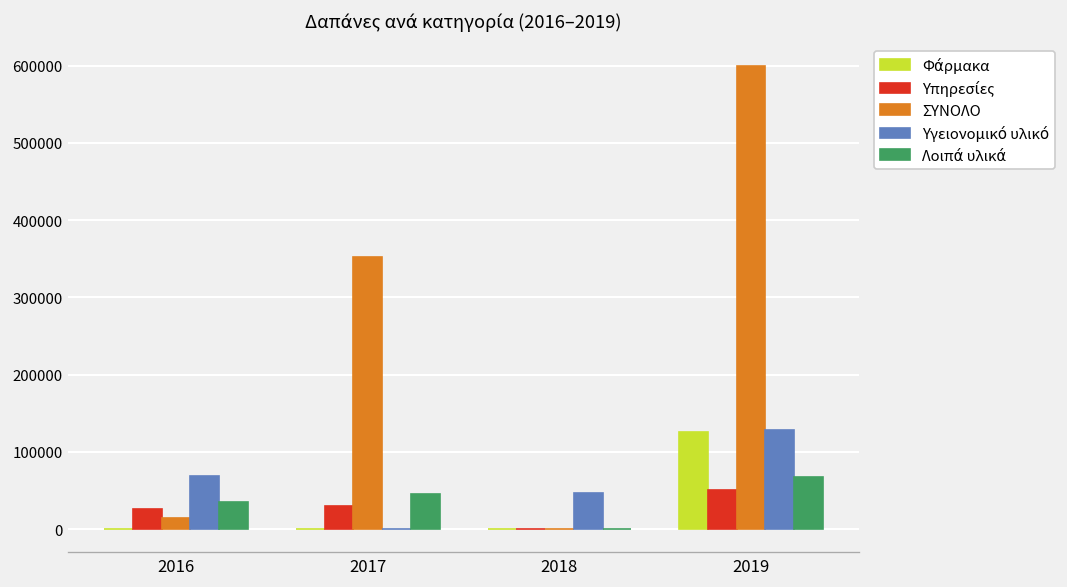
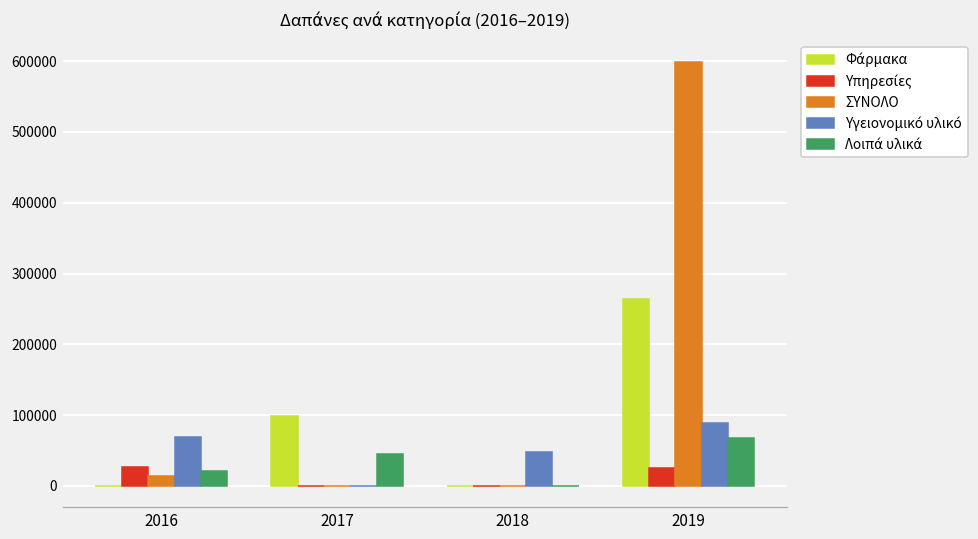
Λοιπά υλικά, 2016: 40000 -> 20000
Φάρμακα, 2017: 0 -> 100000
Υπηρεσίες, 2017: 30000 -> 0
ΣΥΝΟΛΟ, 2017: 350000 -> 0
Φάρμακα, 2019: 130000 -> 260000
Υπηρεσίες, 2019: 50000 -> 20000
Υγειονομικό υλικό, 2019: 130000 -> 90000
